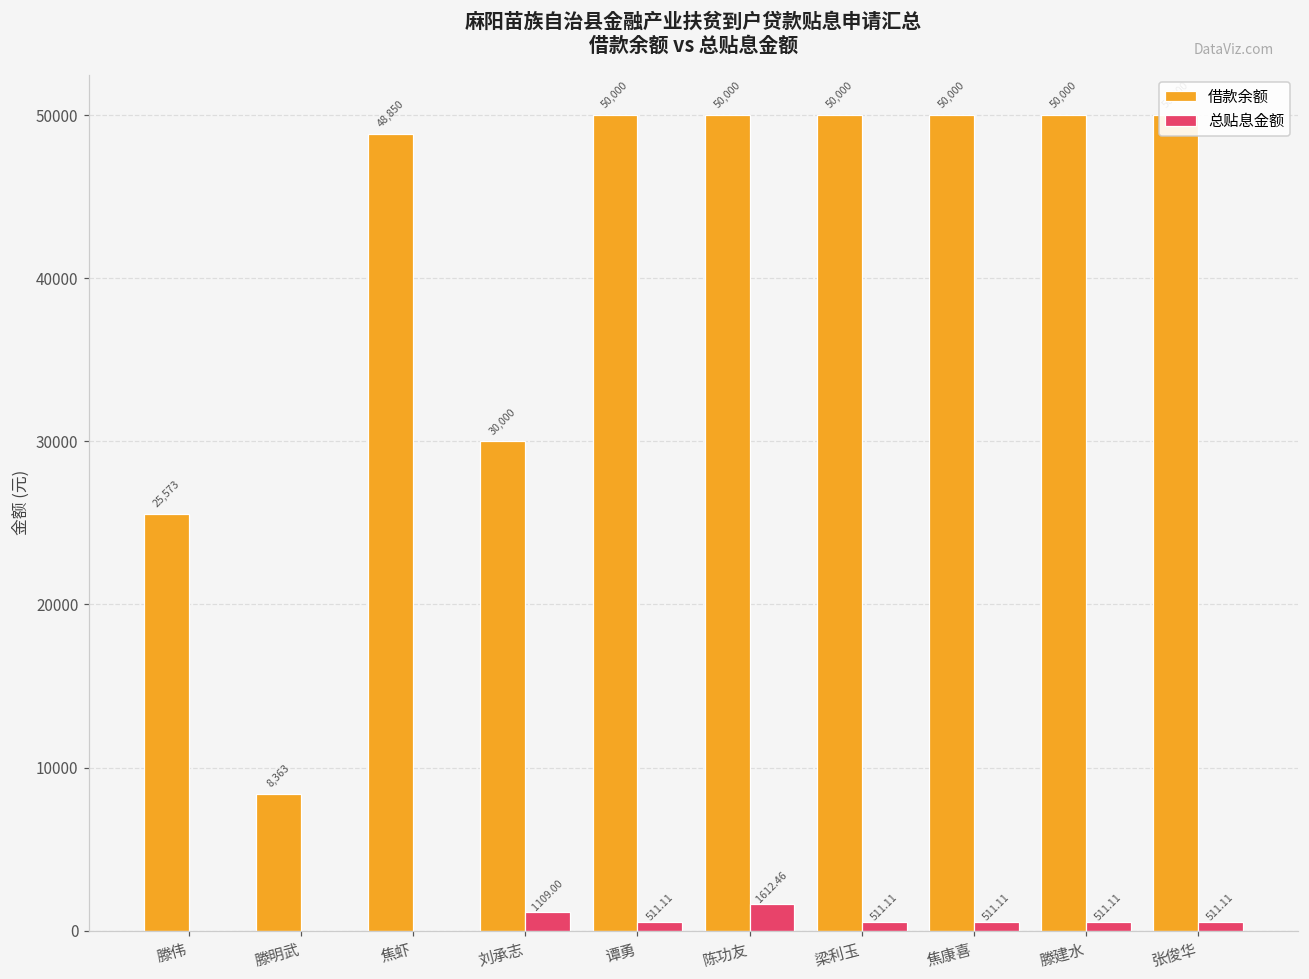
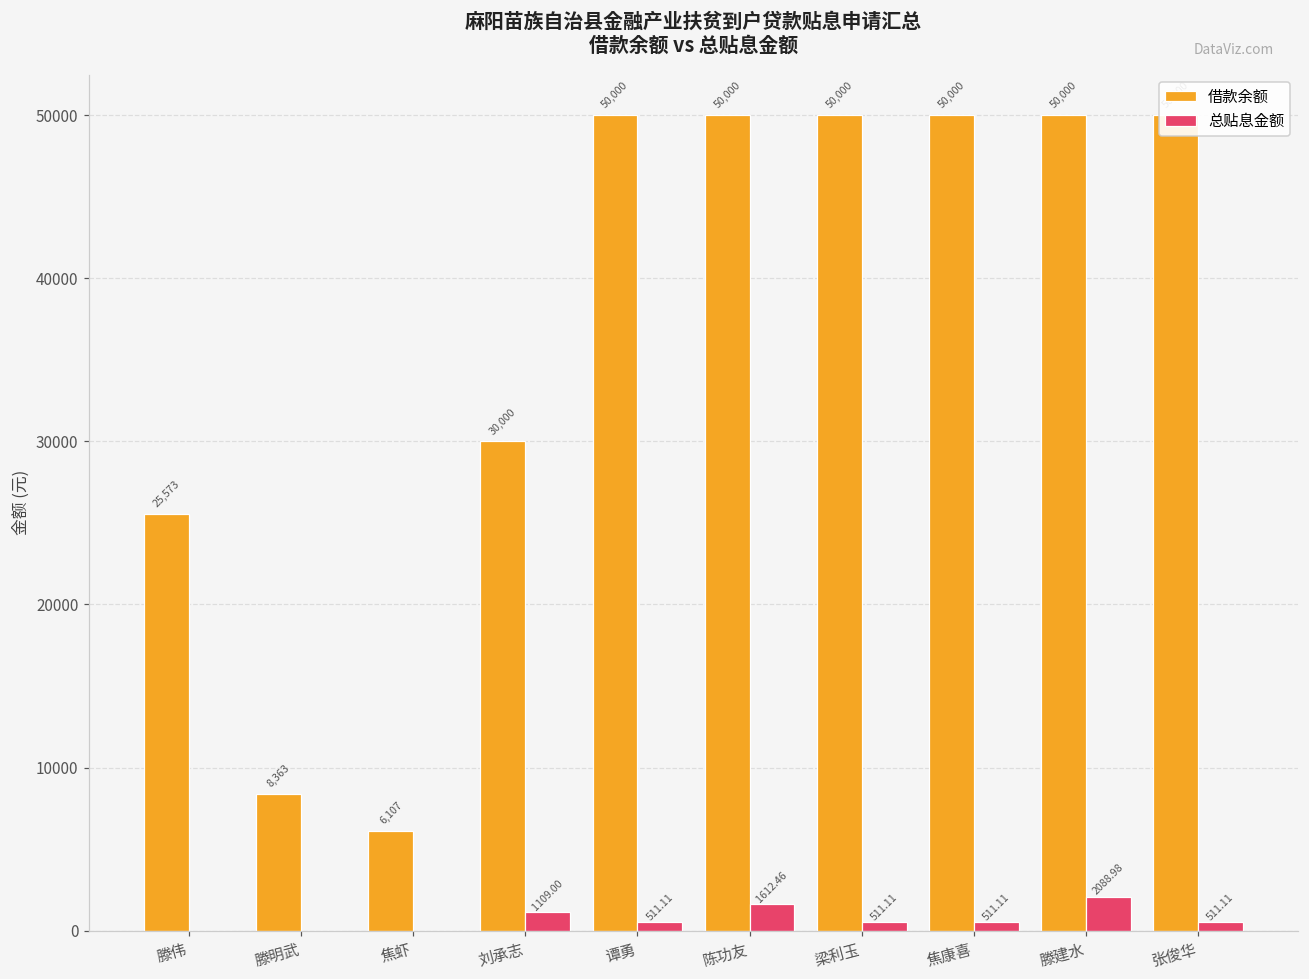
借款余额, 焦虾: 48,850 -> 6,107
总贴息金额, 滕建水: 511.11 -> 2088.98
